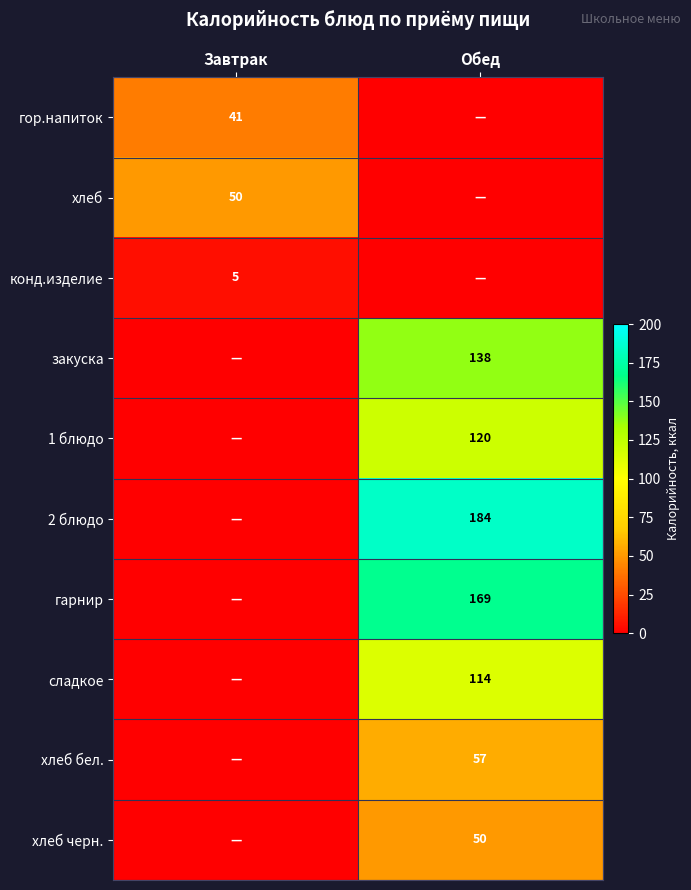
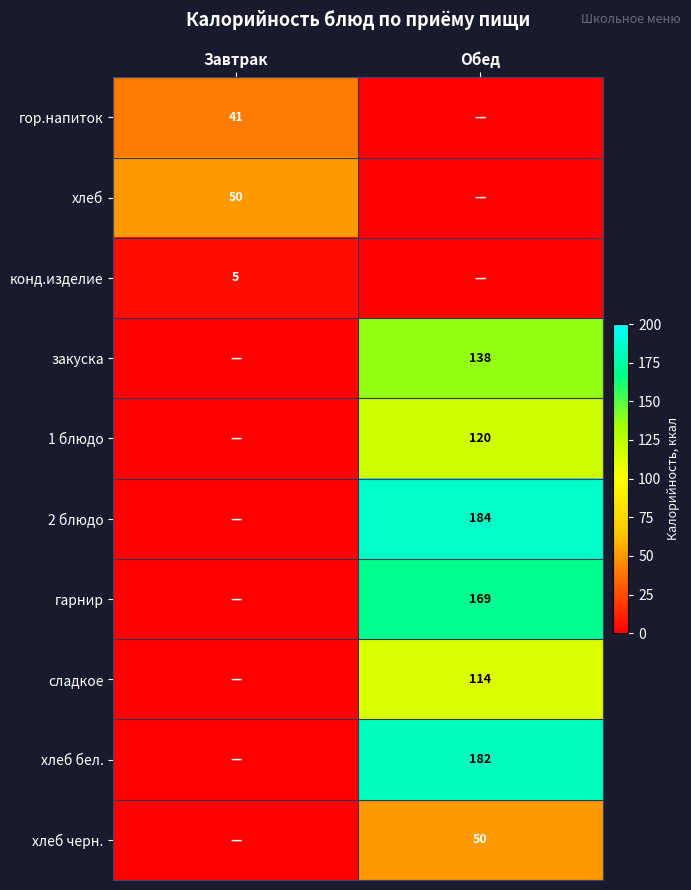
хлеб бел., Обед: 57 -> 182
